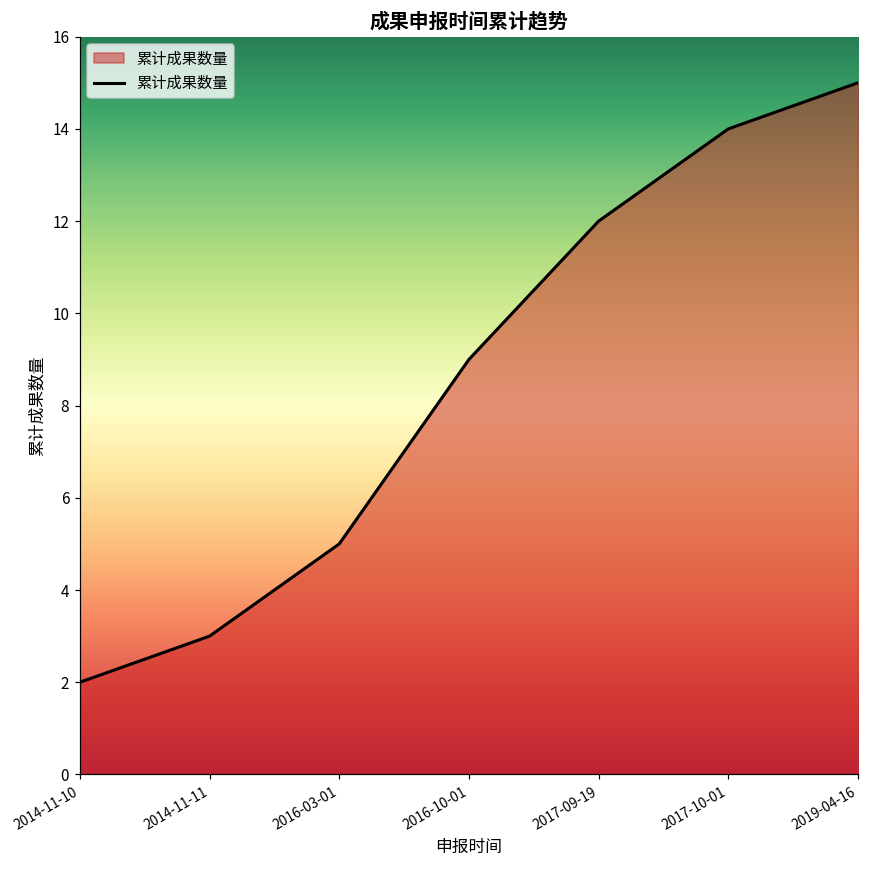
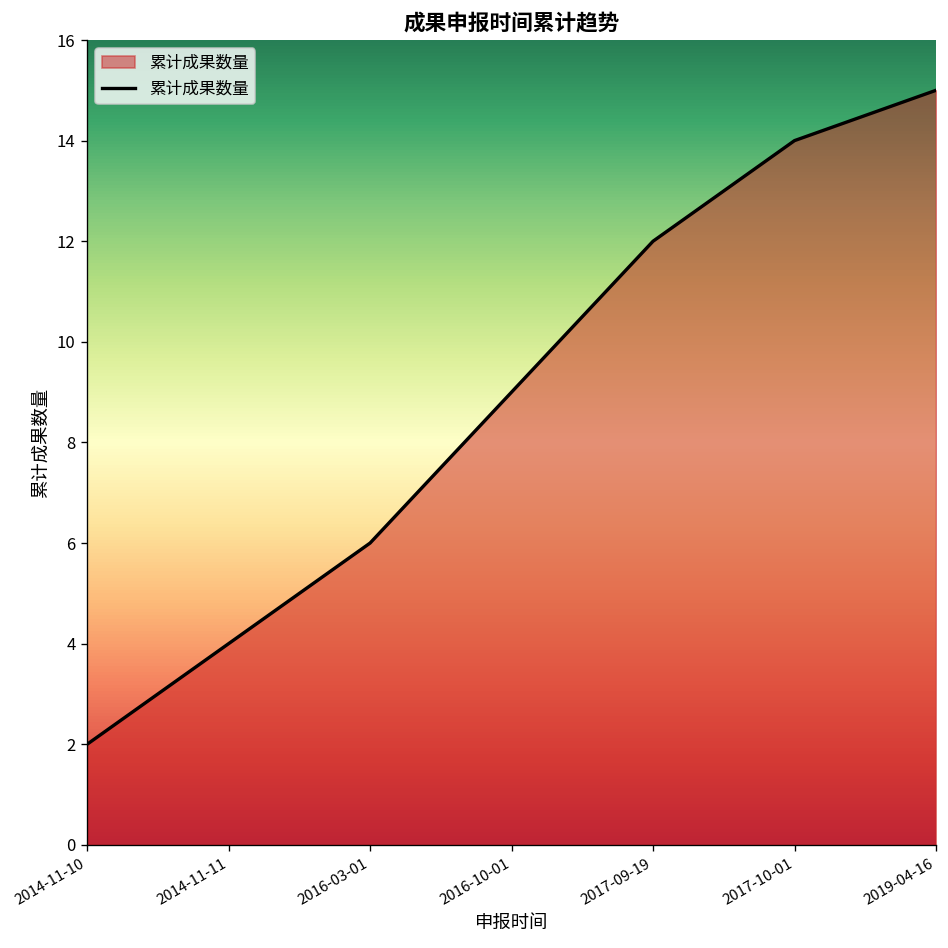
2014-11-11: 3 -> 4
2016-03-01: 5 -> 6
